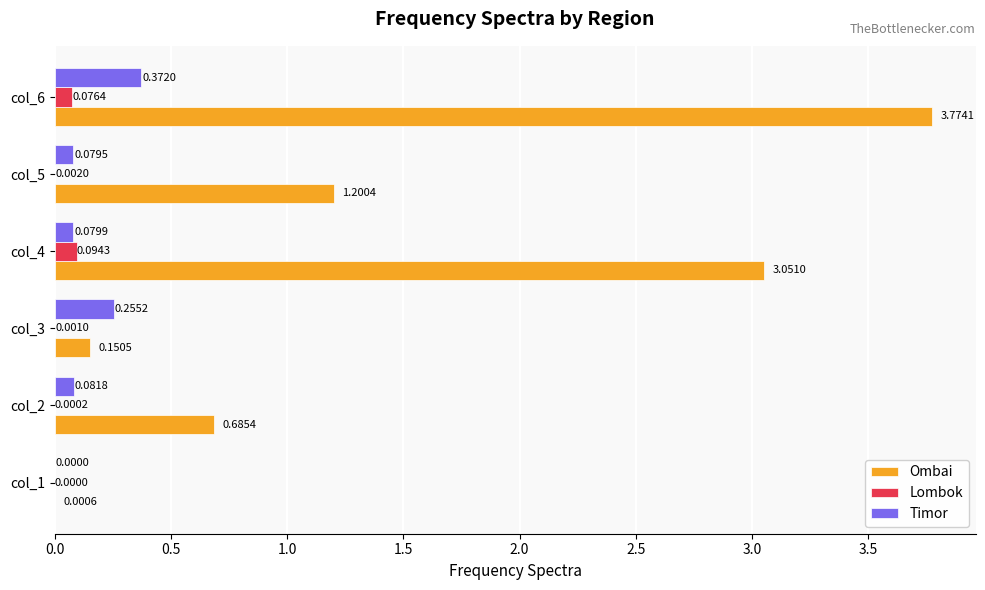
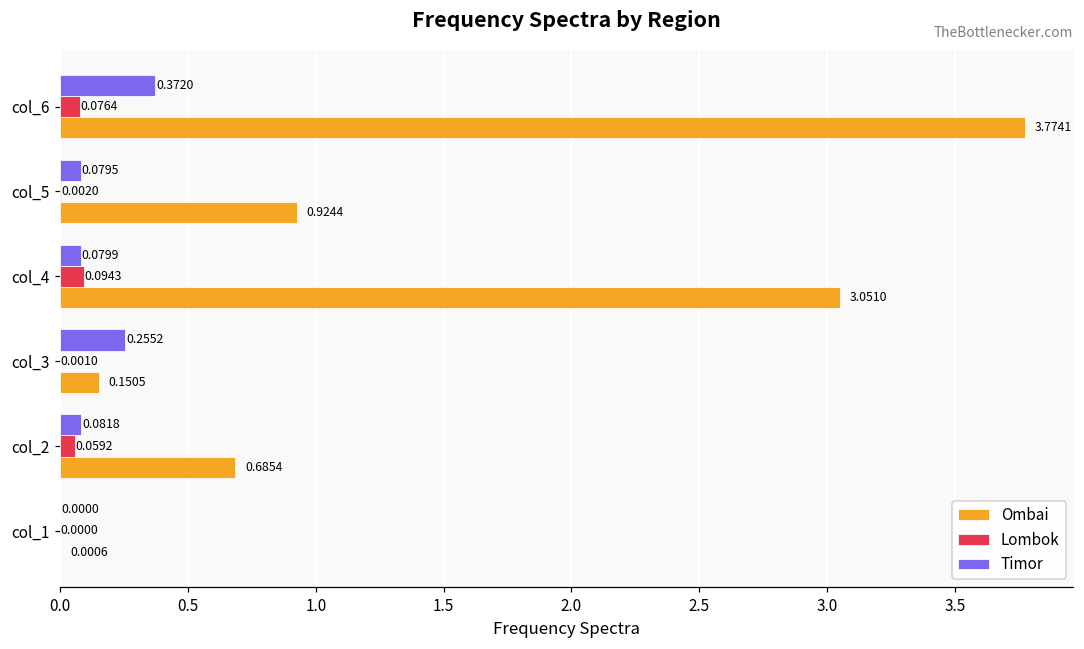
Ombai, col_5: 1.2004 -> 0.9244
Lombok, col_2: 0.0002 -> 0.0592
